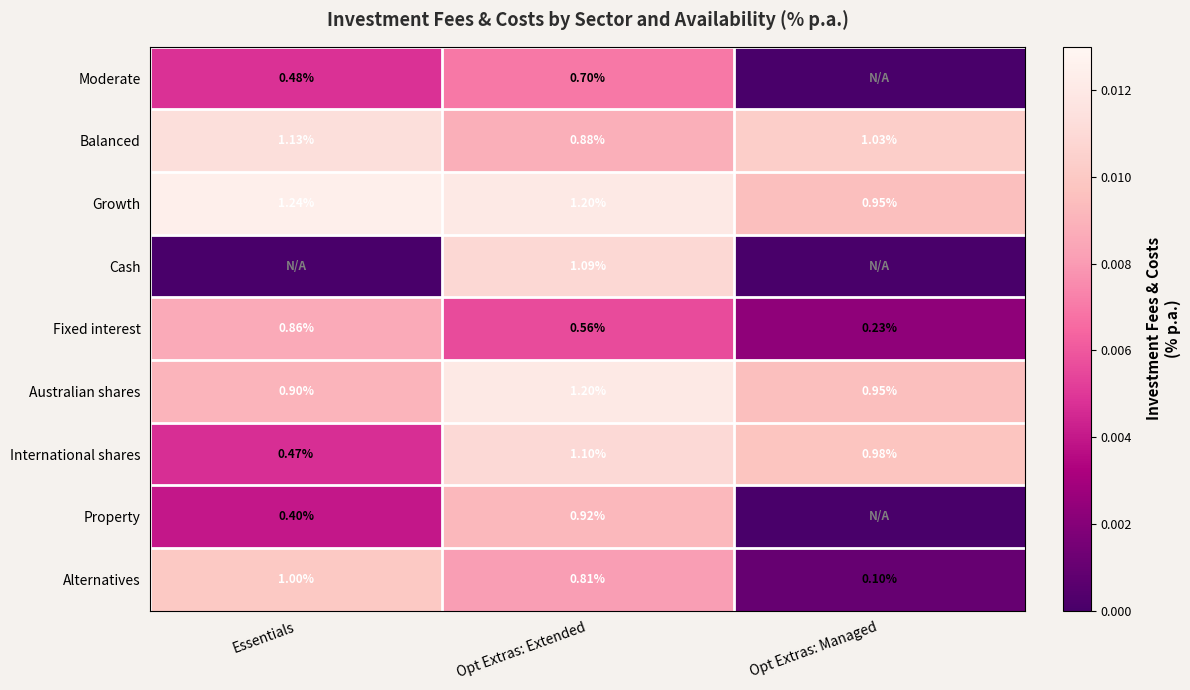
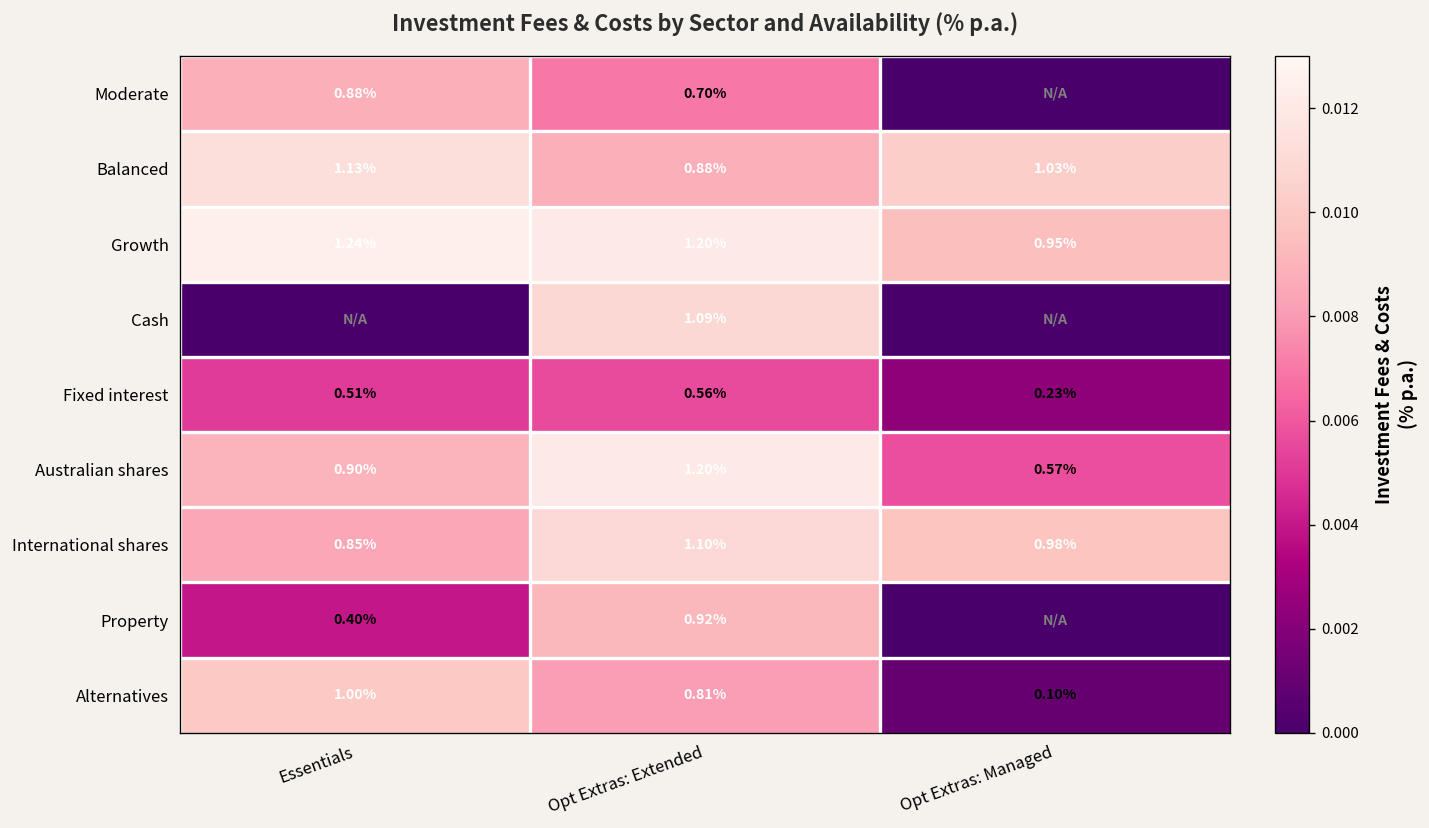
Moderate, Essentials: 0.48% -> 0.88%
Fixed interest, Essentials: 0.86% -> 0.51%
Australian shares, Opt Extras: Managed: 0.95% -> 0.57%
International shares, Essentials: 0.47% -> 0.85%
